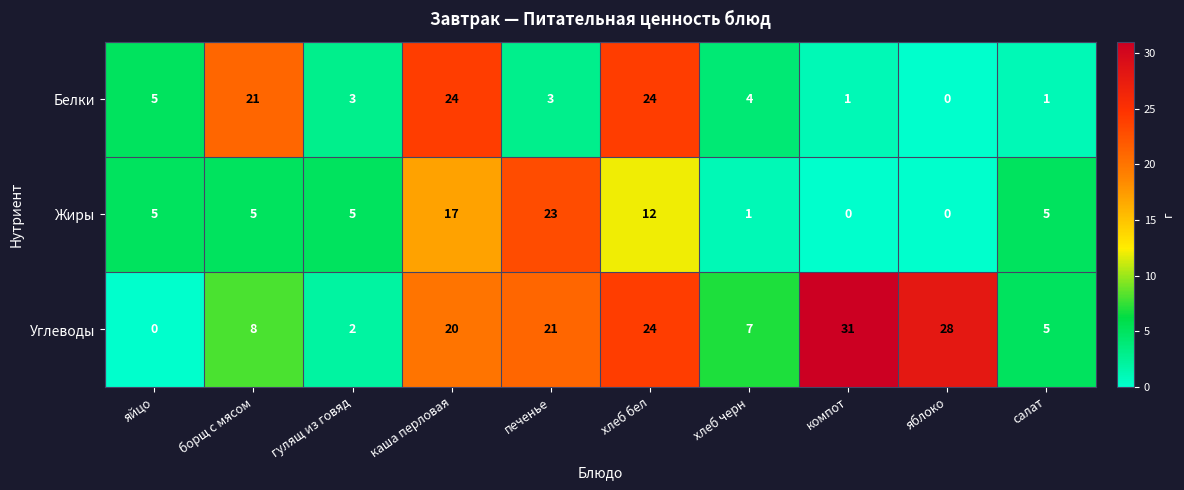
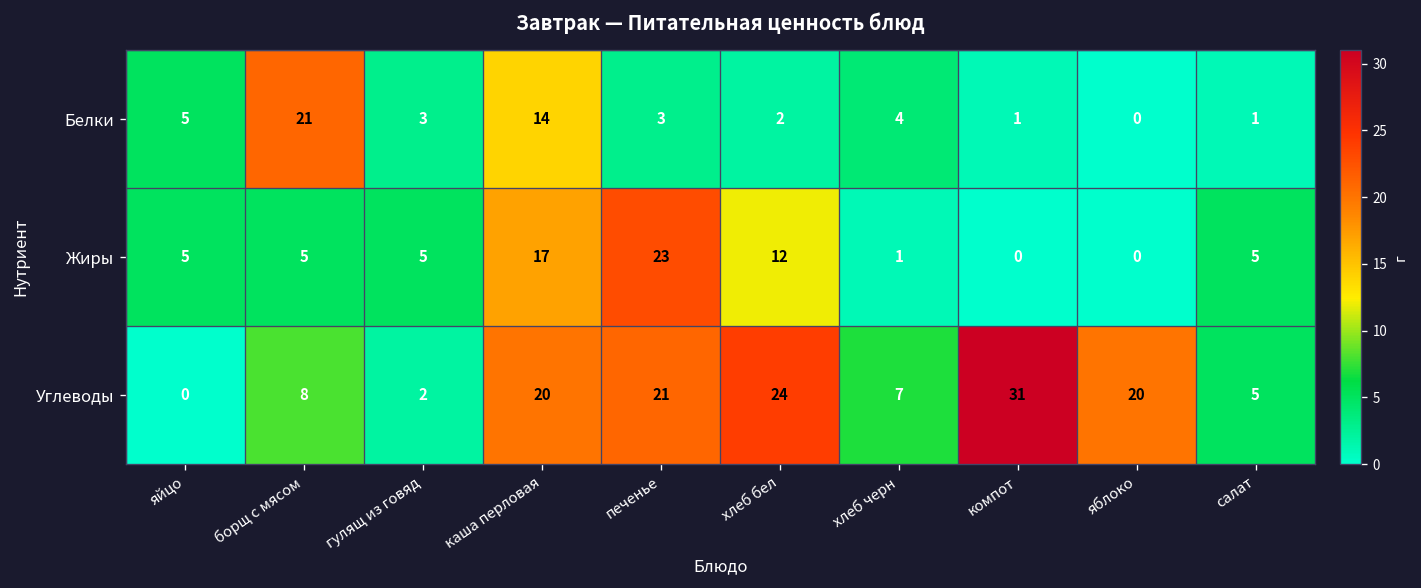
Белки, каша перловая: 24 -> 14
Белки, хлеб бел: 24 -> 2
Углеводы, яблоко: 28 -> 20
